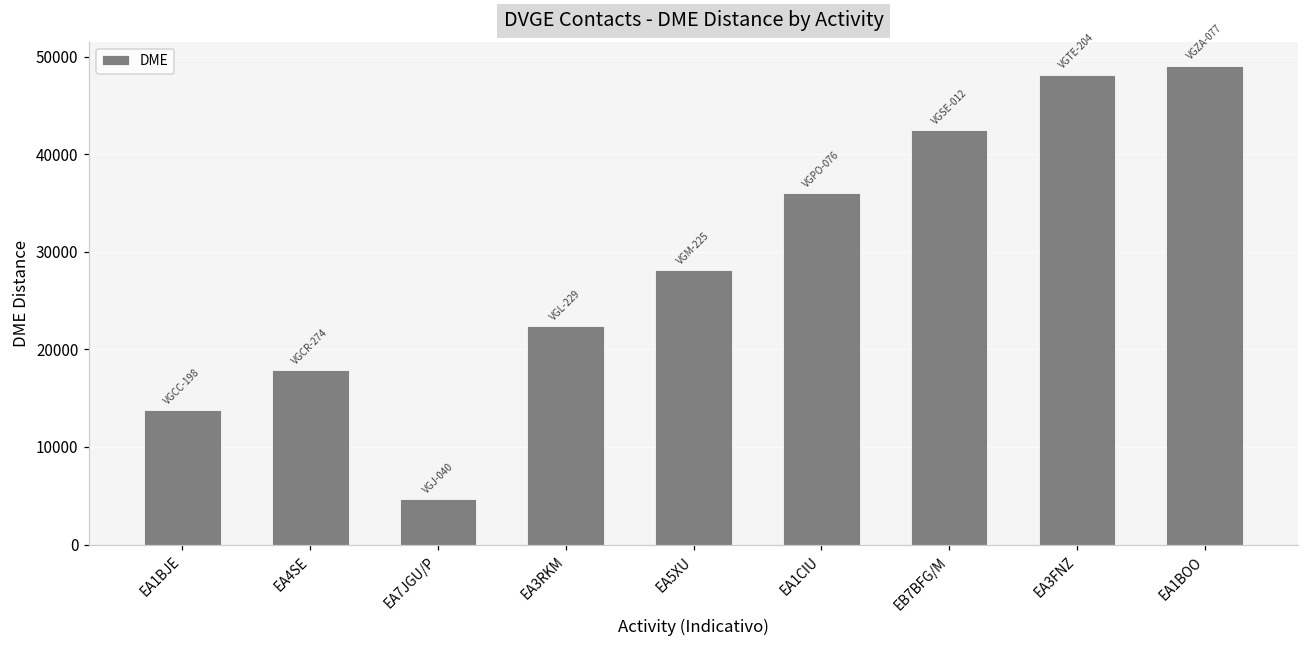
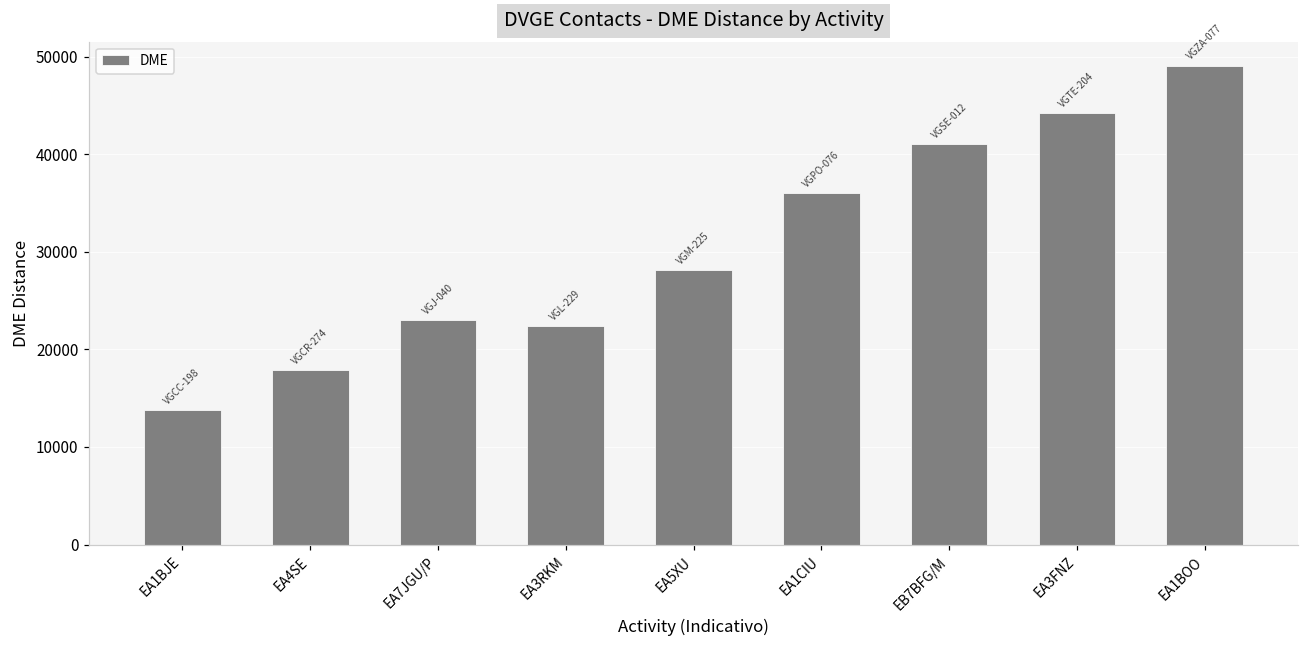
EA7JGU/P: 5000 -> 23000
EB7BFG/M: 42000 -> 41000
EA3FNZ: 48000 -> 44000
